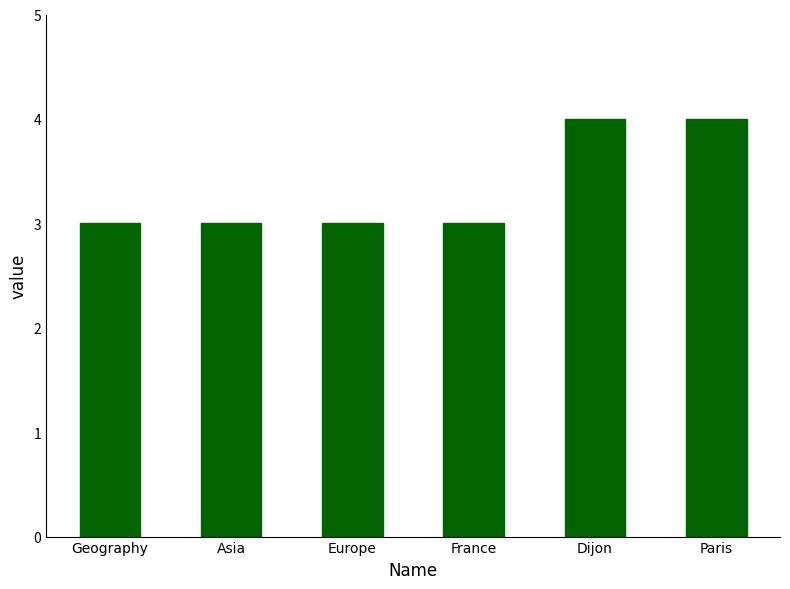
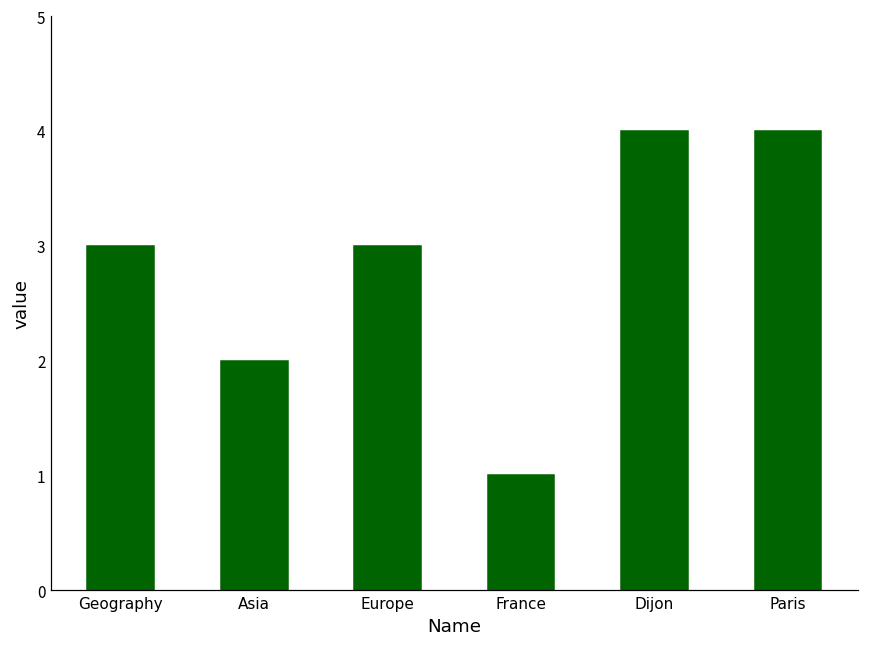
Asia: 3 -> 2
France: 3 -> 1
